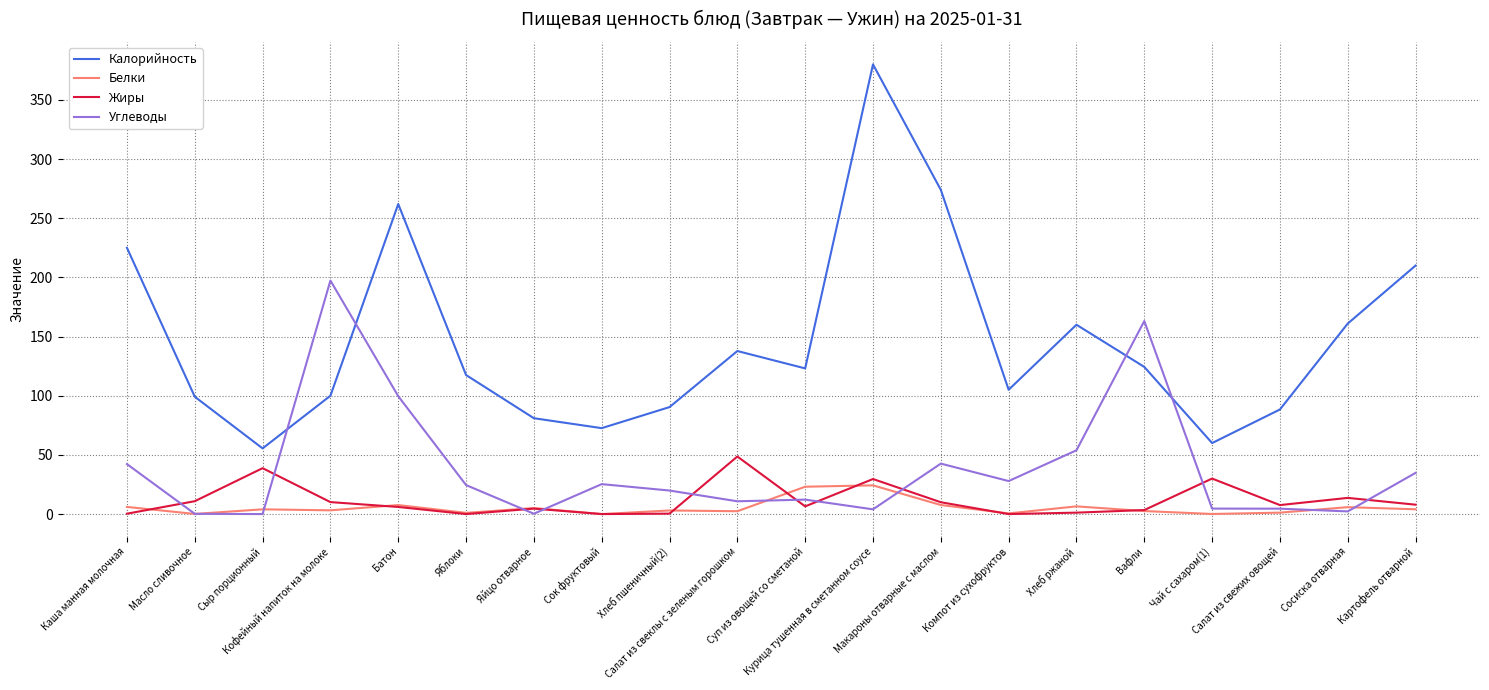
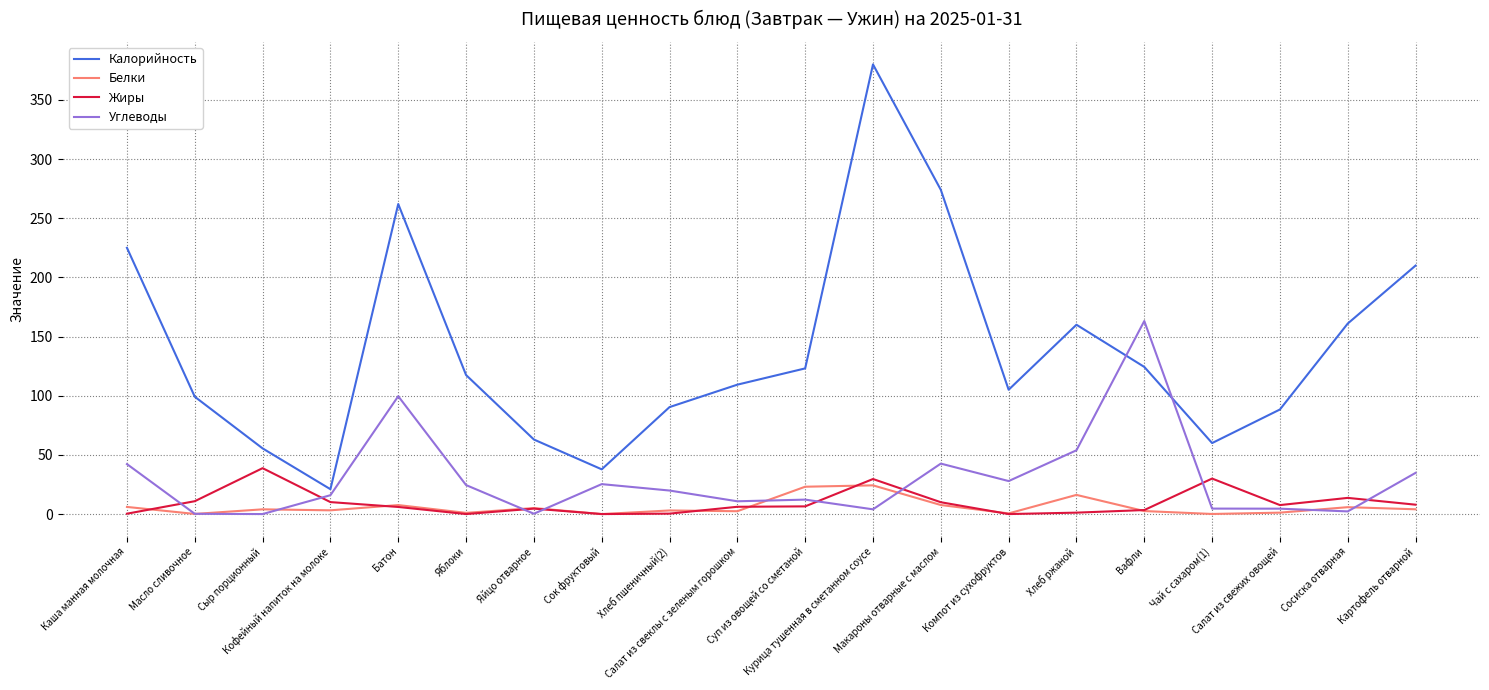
Калорийность, Кофейный напиток на молоке: 100 -> 21
Углеводы, Кофейный напиток на молоке: 197 -> 16
Калорийность, Яйцо отварное: 81 -> 63
Калорийность, Сок фруктовый: 73 -> 38
Калорийность, Салат из свеклы с зеленым горошком: 138 -> 109
Жиры, Салат из свеклы с зеленым горошком: 49 -> 6
Белки, Хлеб ржаной: 7 -> 16
